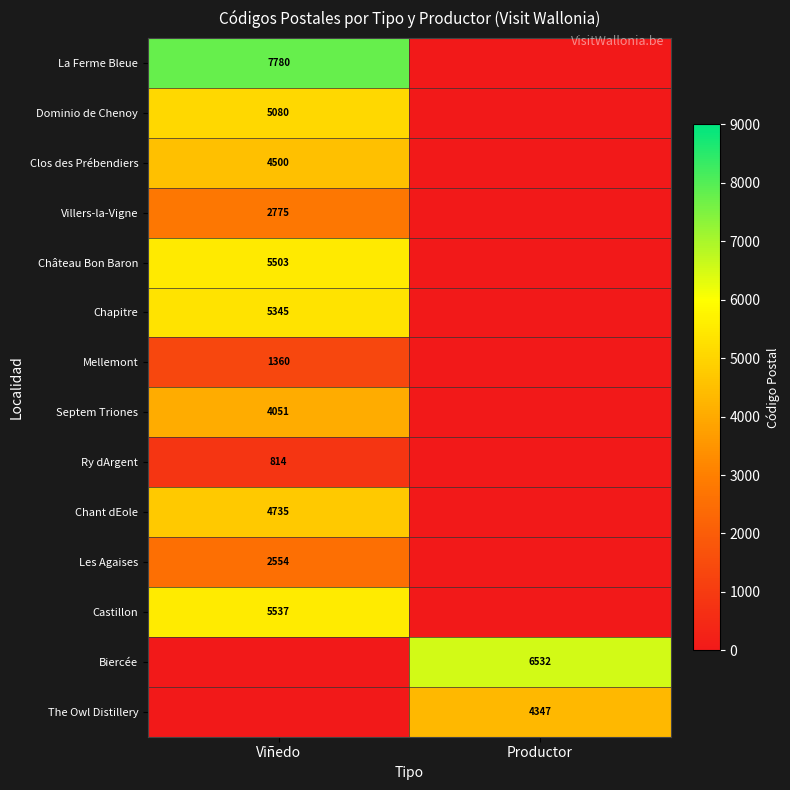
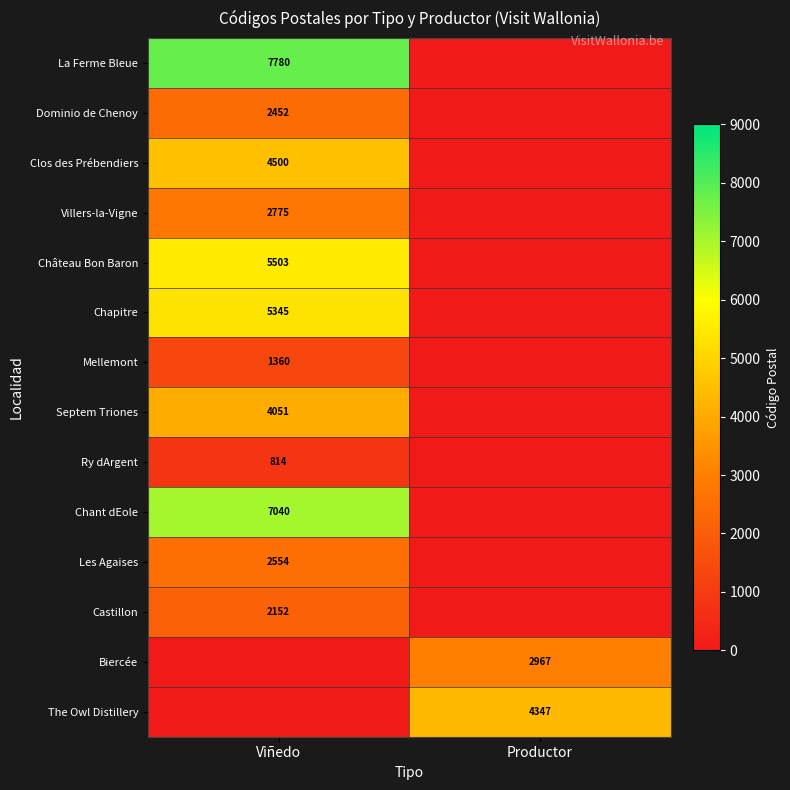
Dominio de Chenoy, Viñedo: 5080 -> 2452
Chant dEole, Viñedo: 4735 -> 7040
Castillon, Viñedo: 5537 -> 2152
Biercée, Productor: 6532 -> 2967
